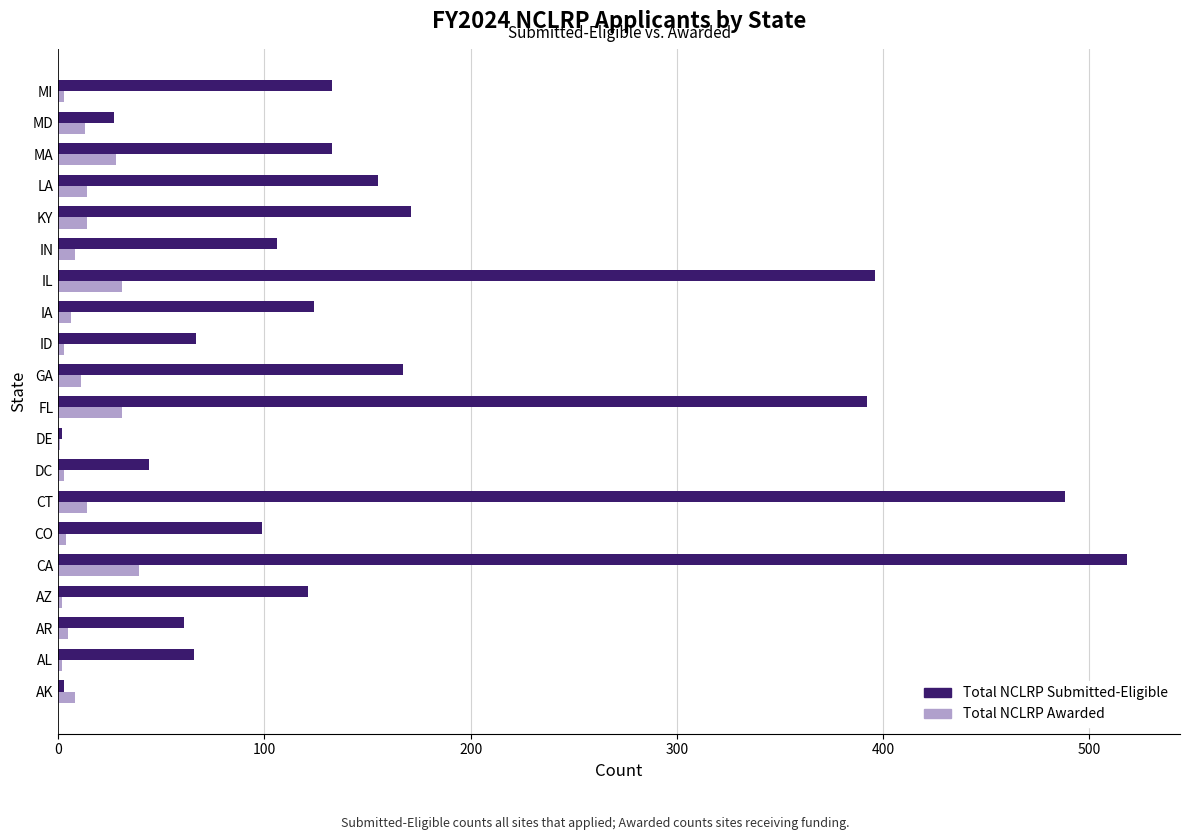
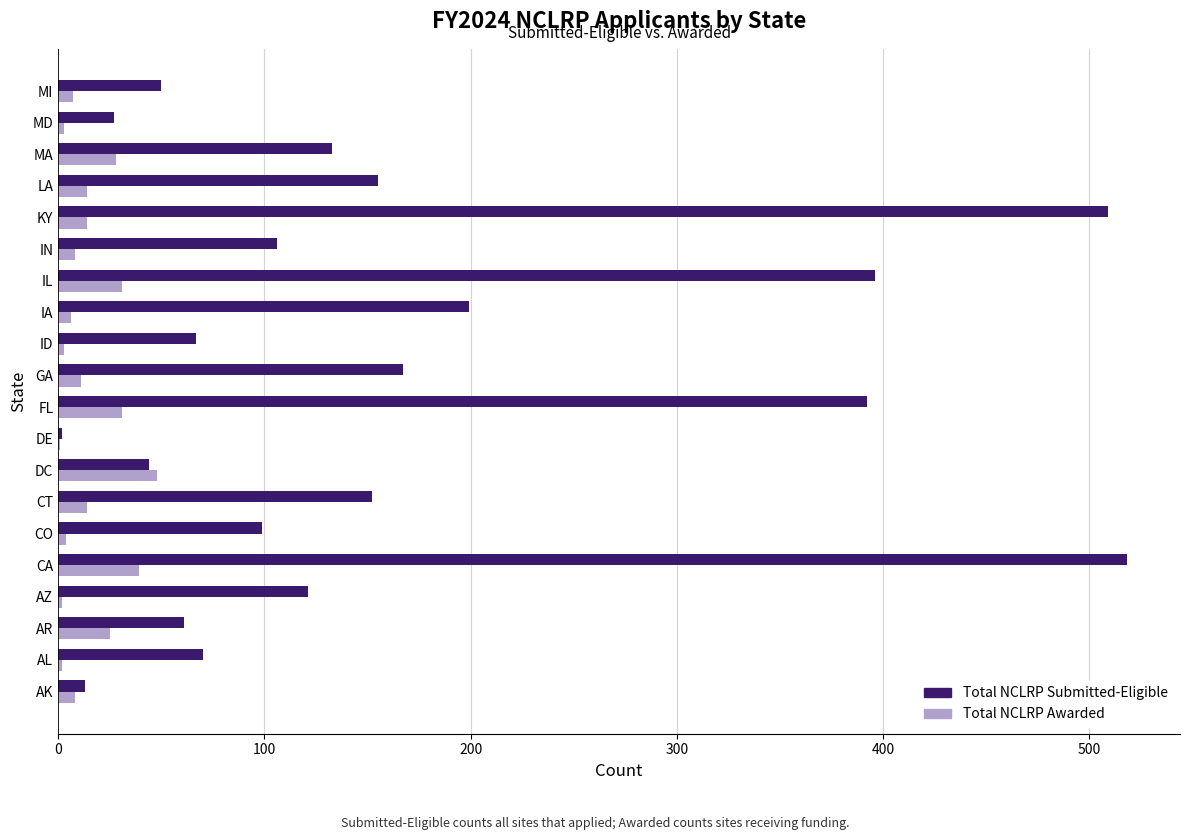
Total NCLRP Submitted-Eligible, MI: 133 -> 50
Total NCLRP Awarded, MI: 3 -> 7
Total NCLRP Awarded, MD: 13 -> 3
Total NCLRP Submitted-Eligible, KY: 171 -> 509
Total NCLRP Submitted-Eligible, IA: 124 -> 199
Total NCLRP Awarded, DC: 3 -> 48
Total NCLRP Submitted-Eligible, CT: 488 -> 152
Total NCLRP Awarded, AR: 5 -> 25
Total NCLRP Submitted-Eligible, AL: 66 -> 70
Total NCLRP Submitted-Eligible, AK: 3 -> 13
